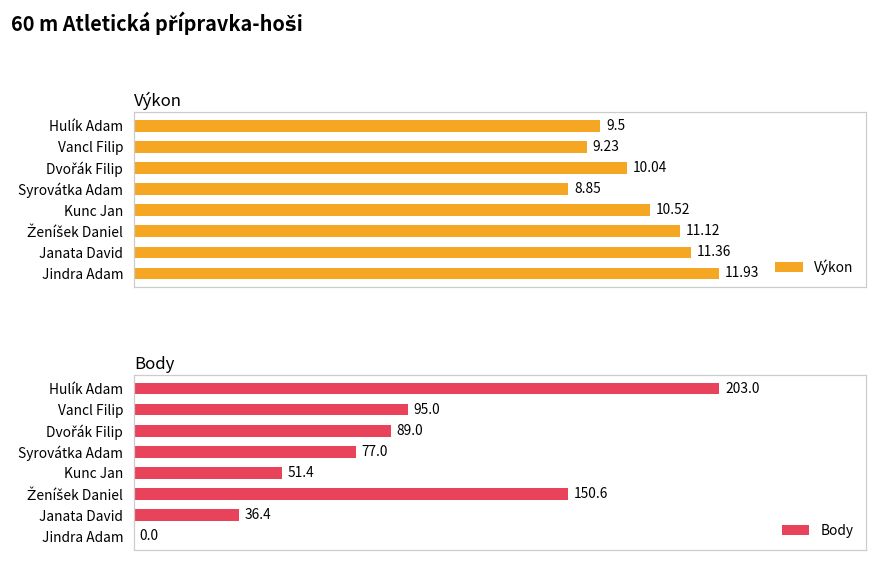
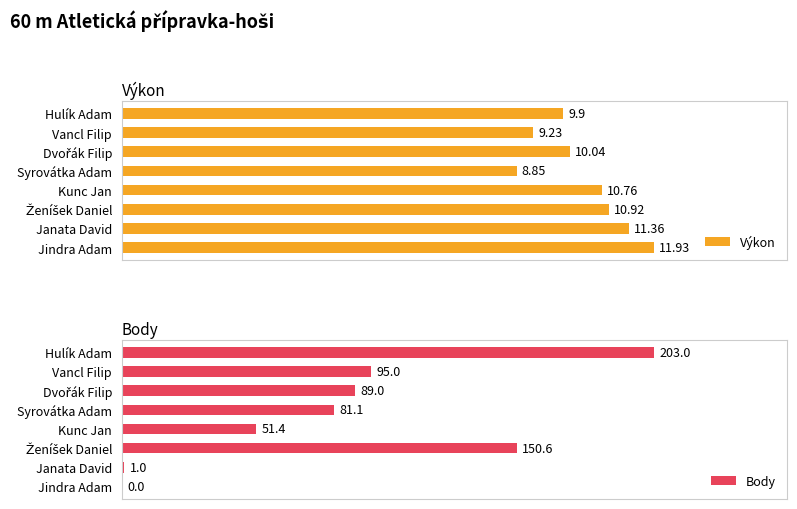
Výkon, Hulík Adam: 9.5 -> 9.9
Výkon, Kunc Jan: 10.52 -> 10.76
Výkon, Ženíšek Daniel: 11.12 -> 10.92
Body, Syrovátka Adam: 77.0 -> 81.1
Body, Janata David: 36.4 -> 1.0
